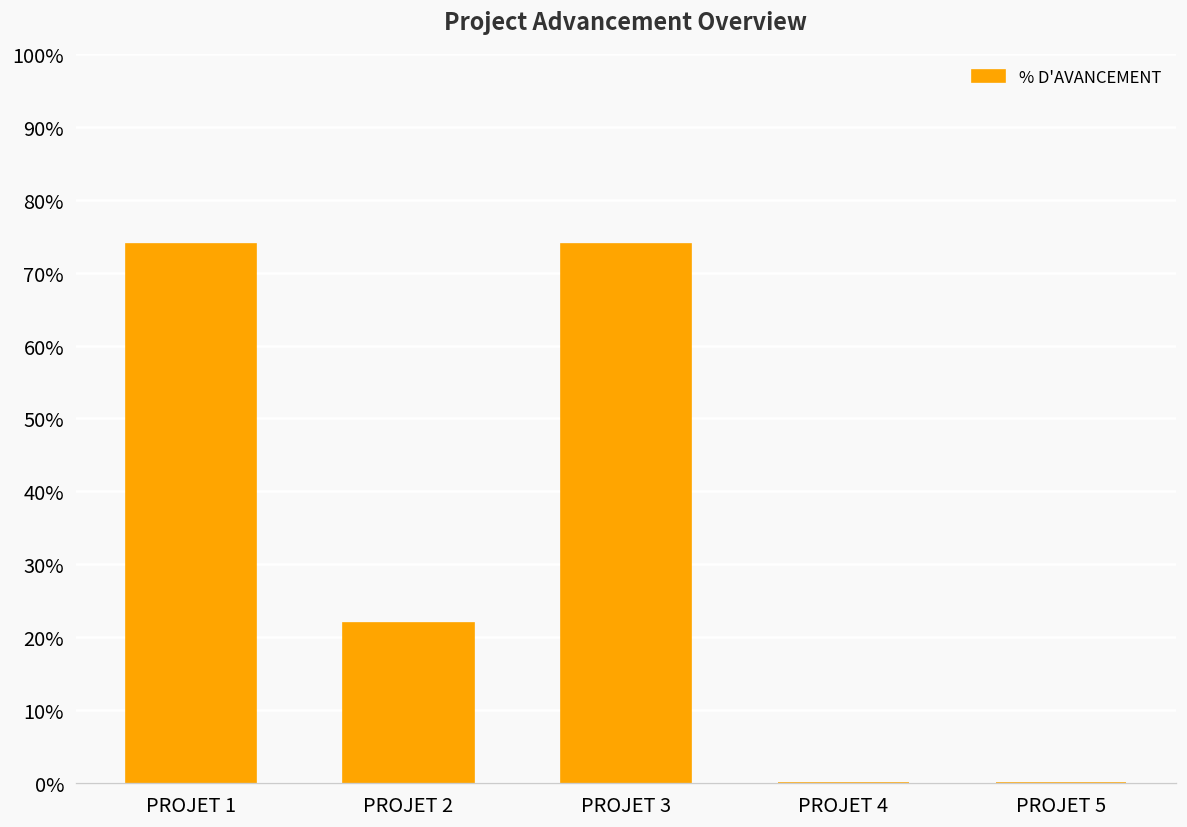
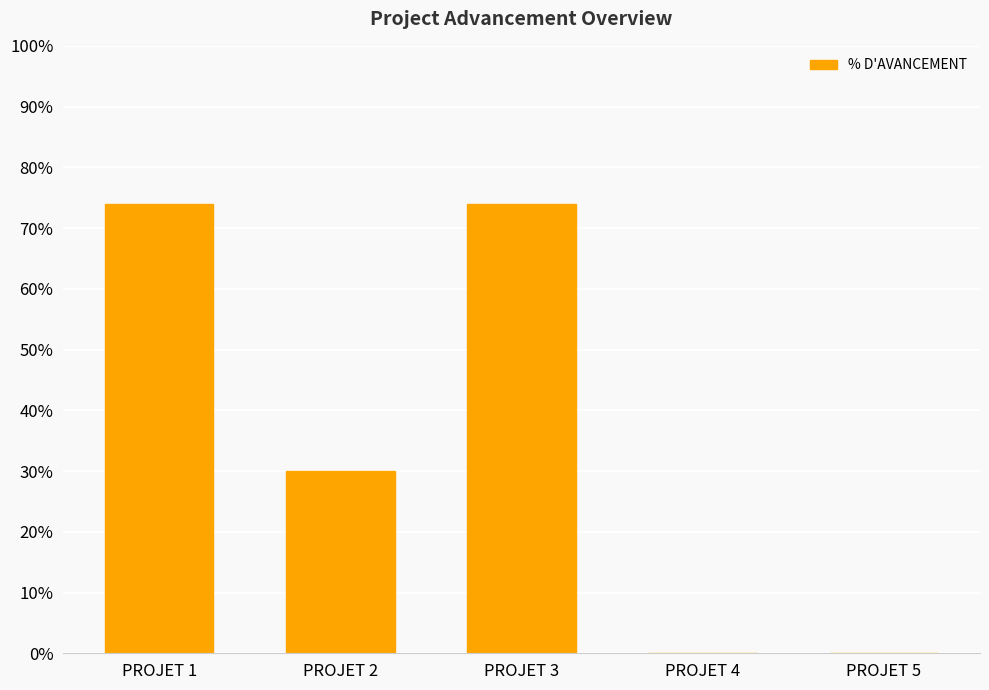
PROJET 2: 22% -> 30%
